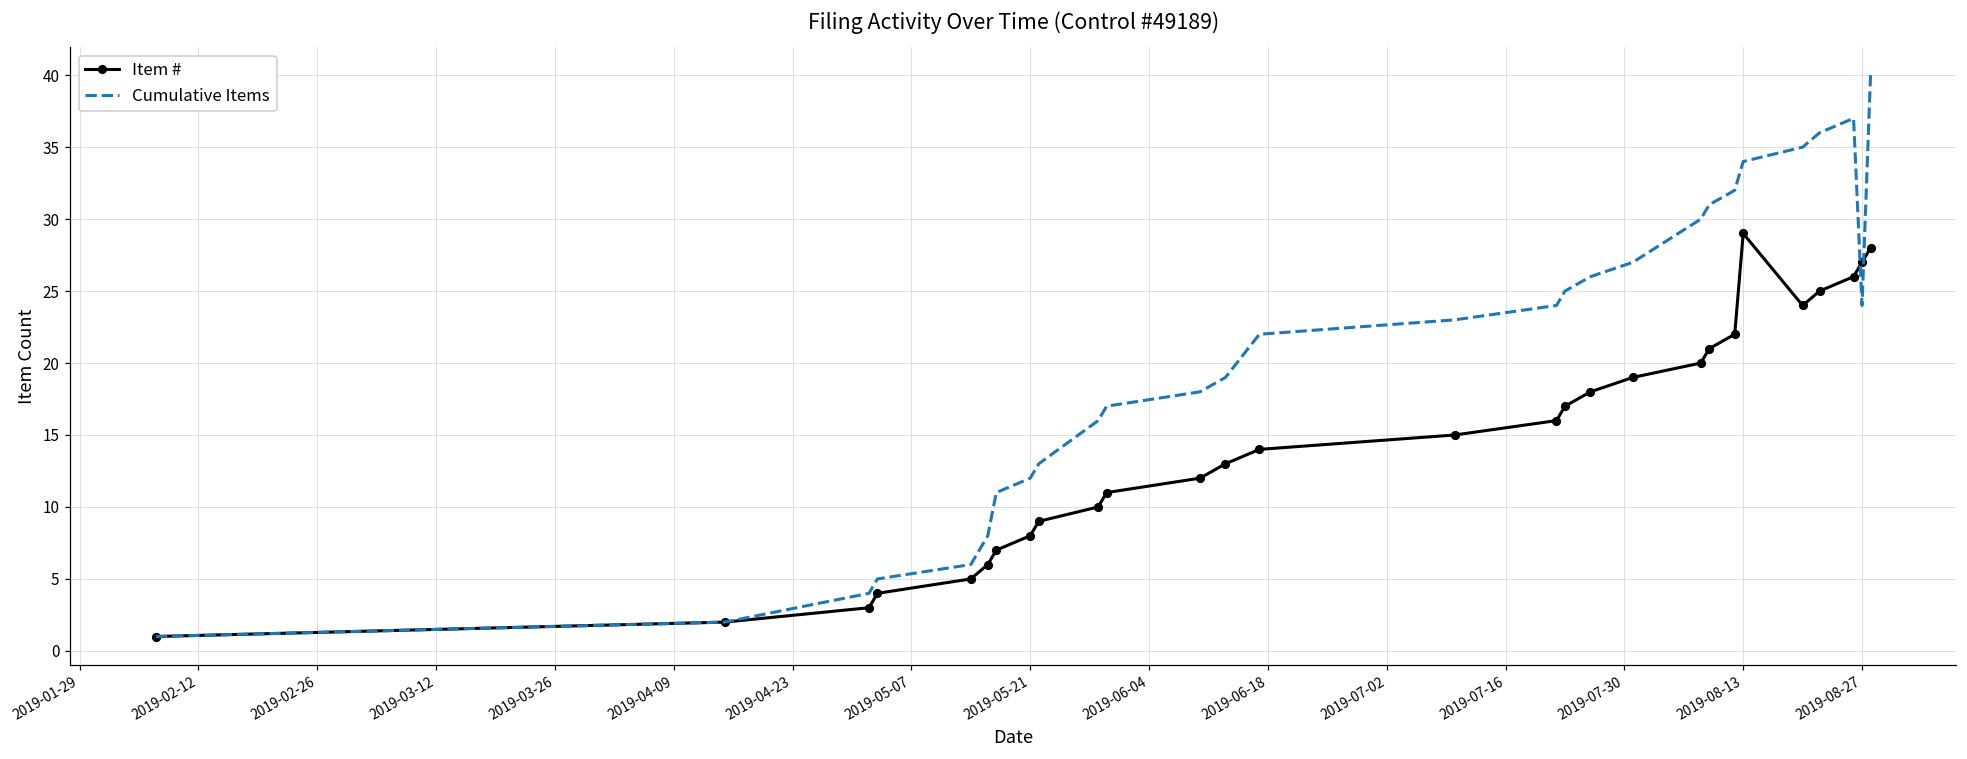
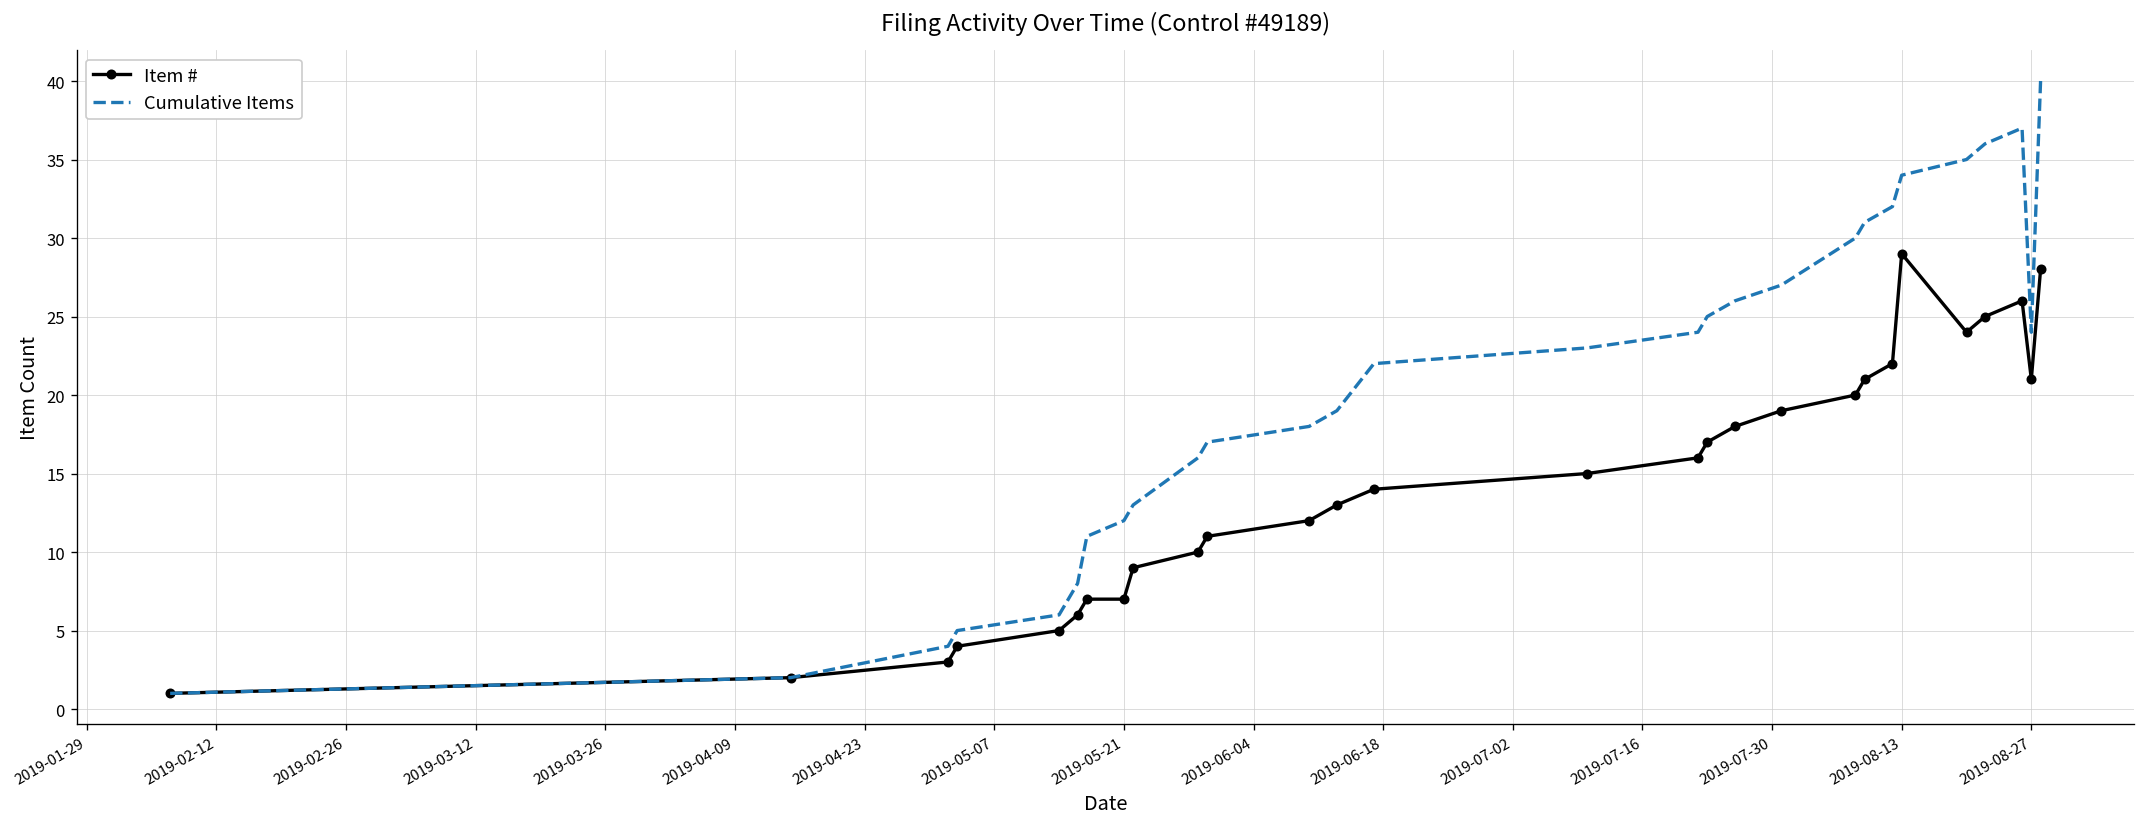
Item #, 2019-05-21: 8 -> 7
Item #, 2019-08-27: 27 -> 21
